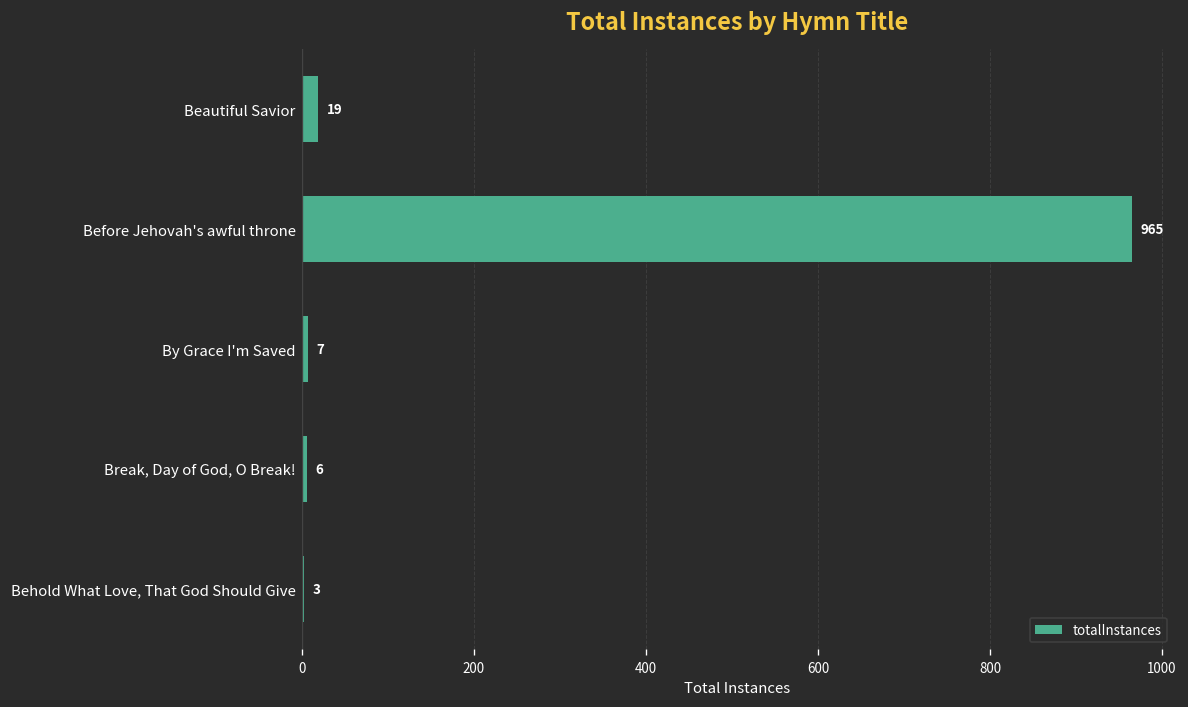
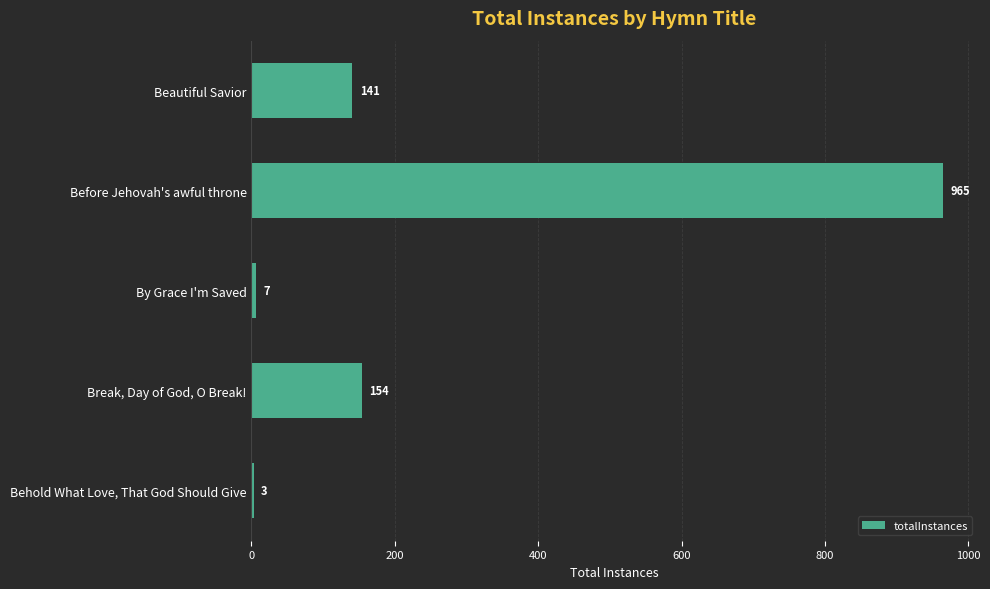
Beautiful Savior: 19 -> 141
Break, Day of God, O Break!: 6 -> 154
